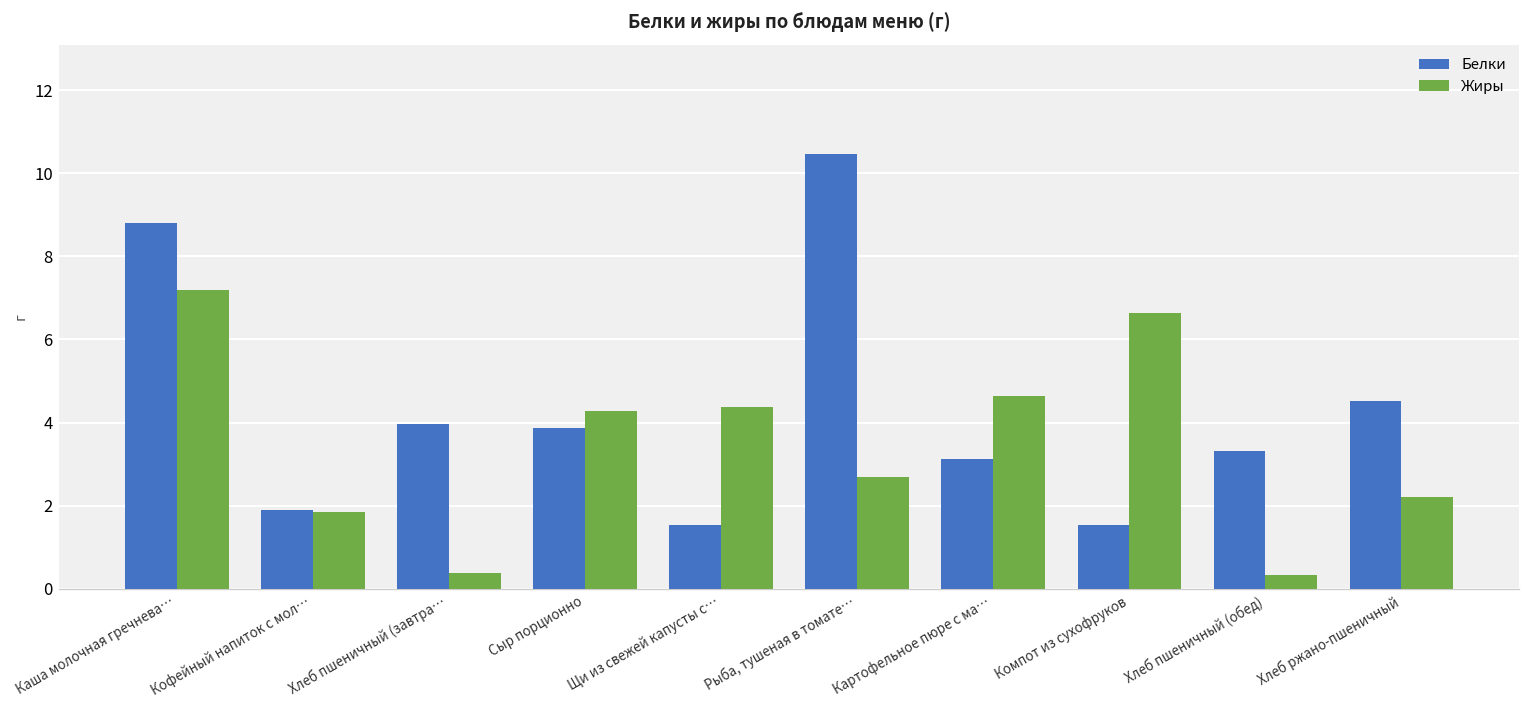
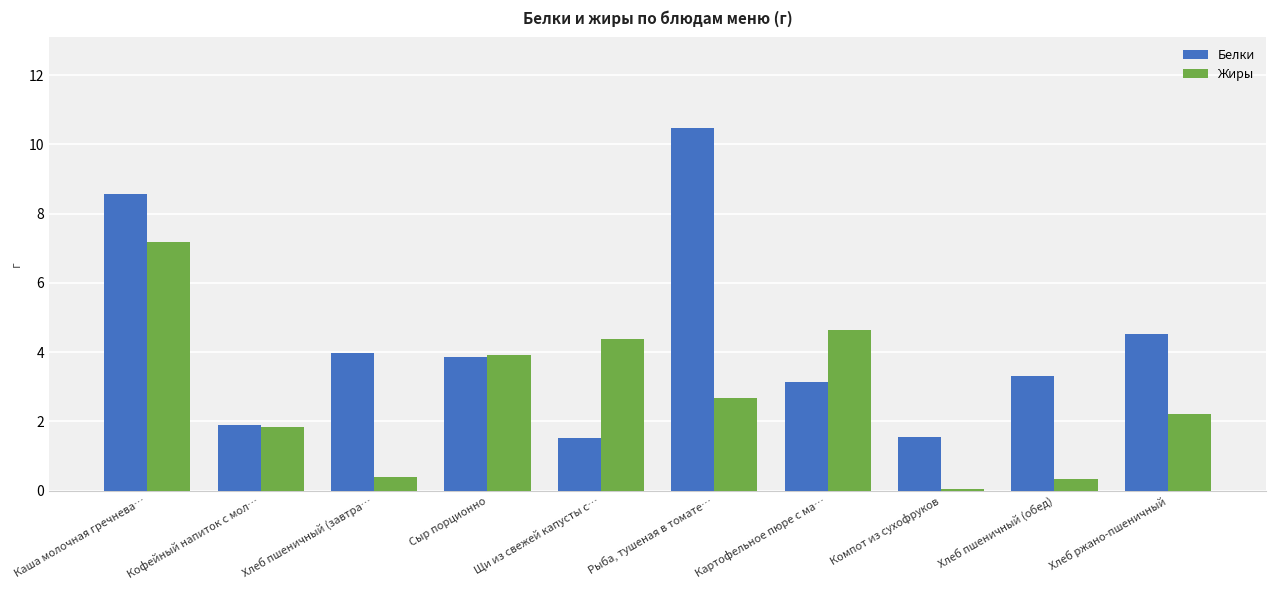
Белки, Каша молочная гречнева…: 8.8 -> 8.6
Жиры, Сыр порционно: 4.3 -> 3.9
Жиры, Компот из сухофруков: 6.6 -> 0.1
